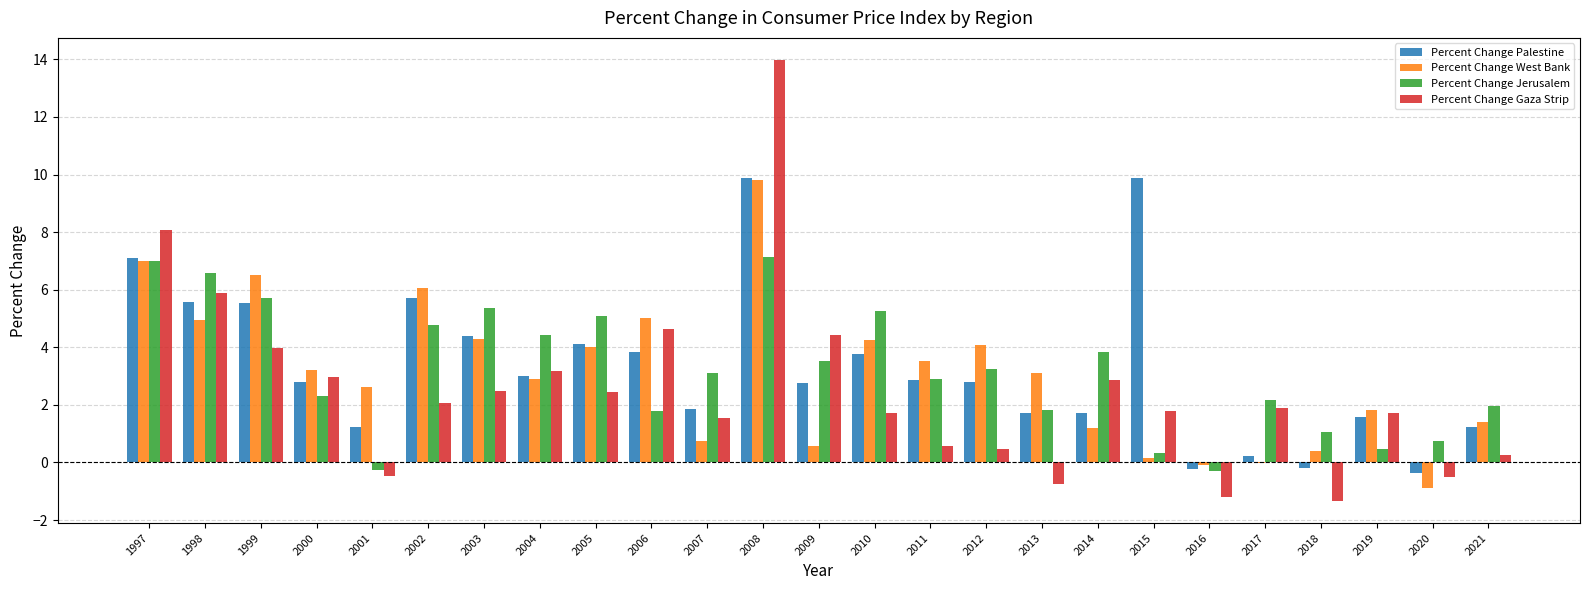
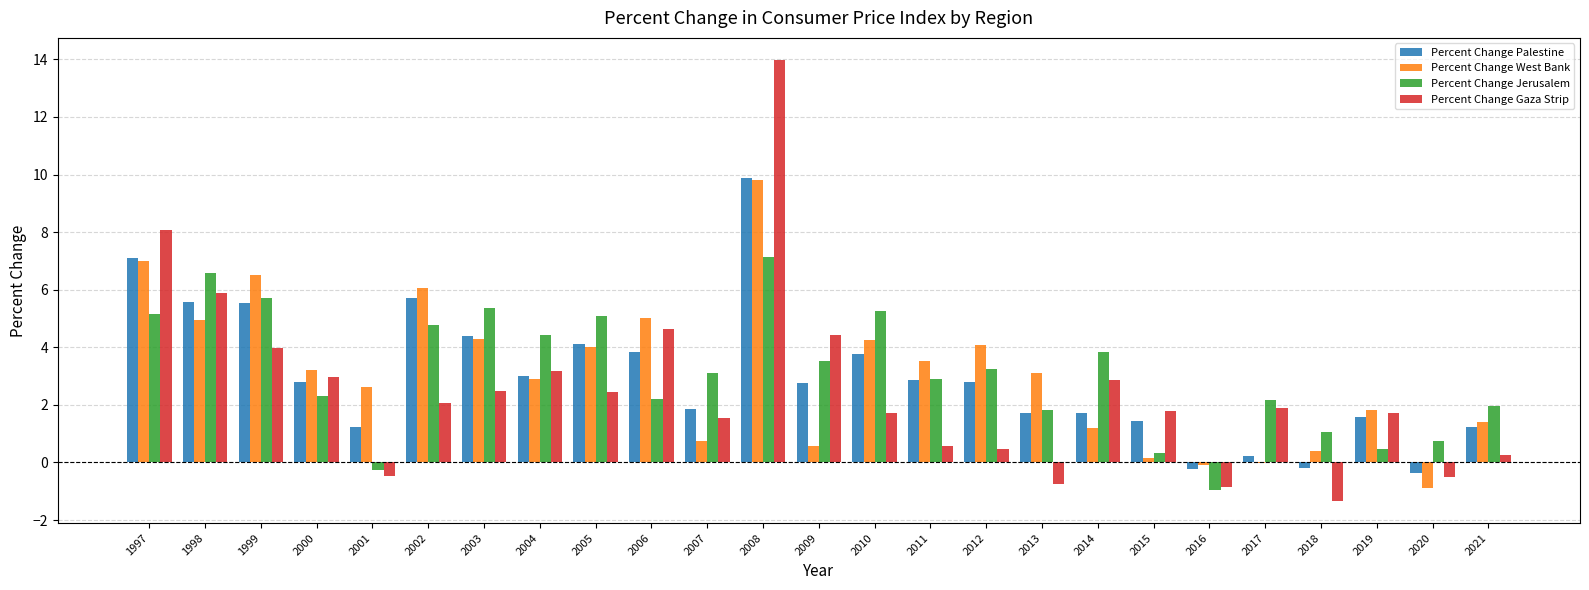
Percent Change Jerusalem, 1997: 7.0 -> 5.2
Percent Change Jerusalem, 2006: 1.8 -> 2.2
Percent Change Palestine, 2015: 9.9 -> 1.4
Percent Change Jerusalem, 2016: -0.3 -> -1.0
Percent Change Gaza Strip, 2016: -1.2 -> -0.8
